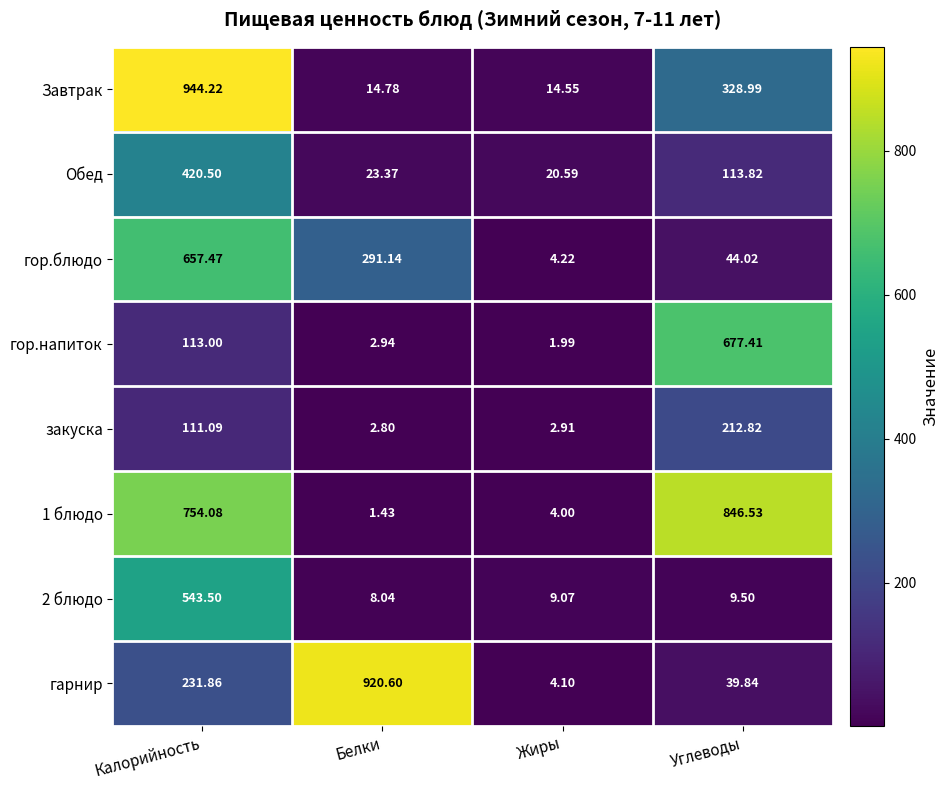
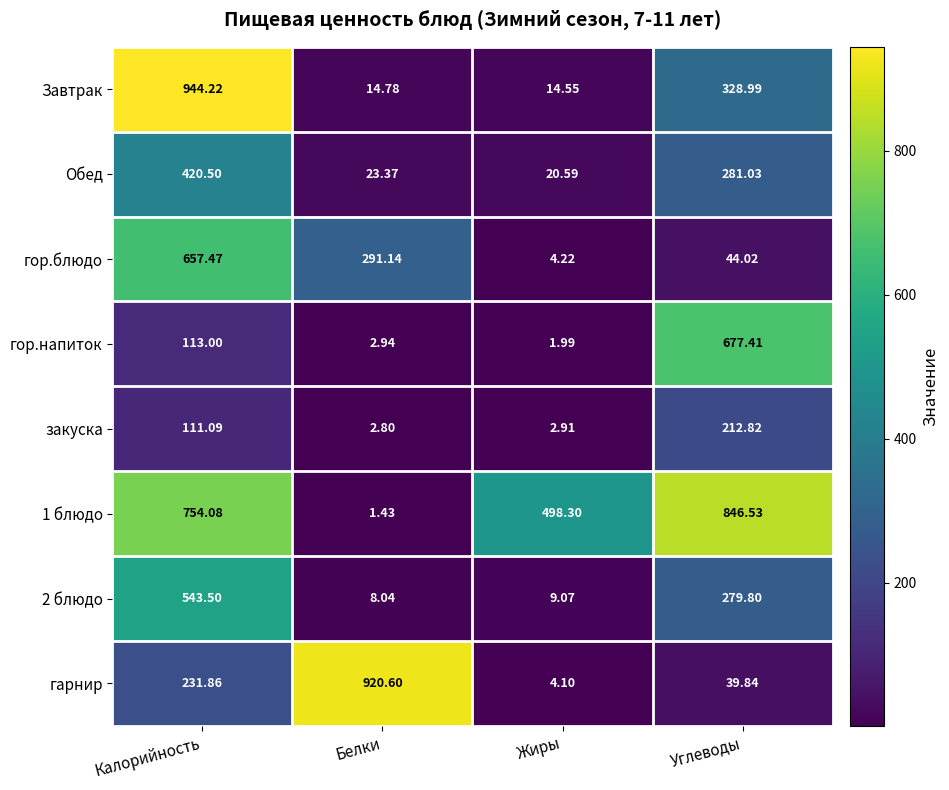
Обед, Углеводы: 113.82 -> 281.03
1 блюдо, Жиры: 4.00 -> 498.30
2 блюдо, Углеводы: 9.50 -> 279.80
